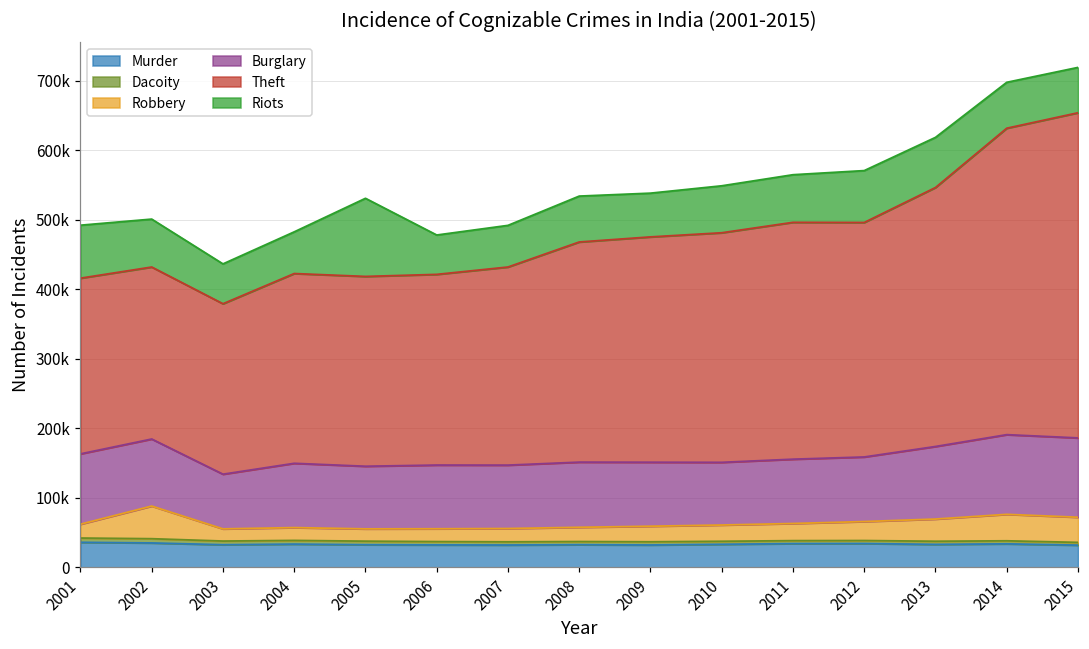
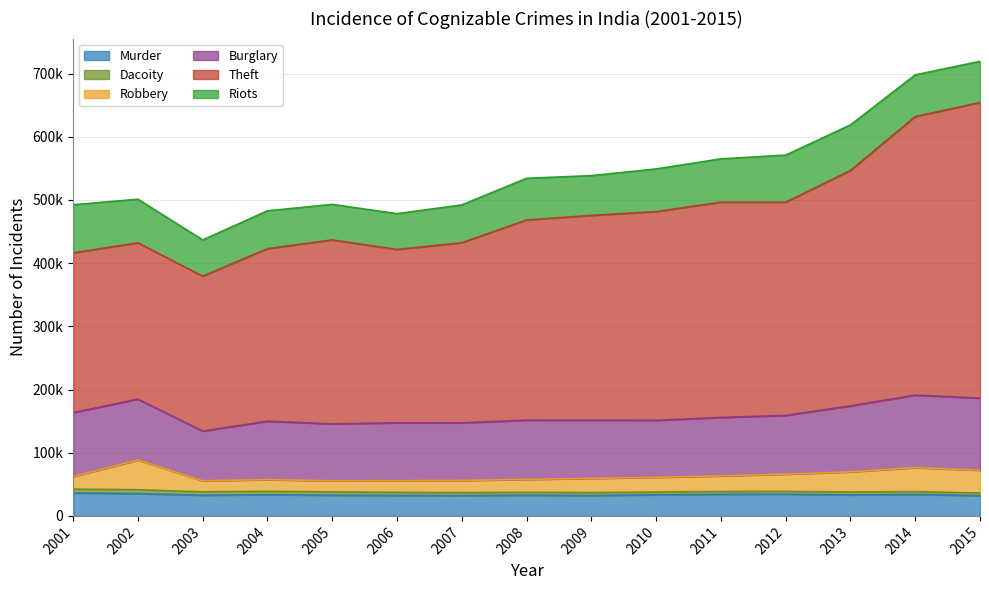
Theft, 2005: 270000 -> 290000
Riots, 2005: 110000 -> 60000
